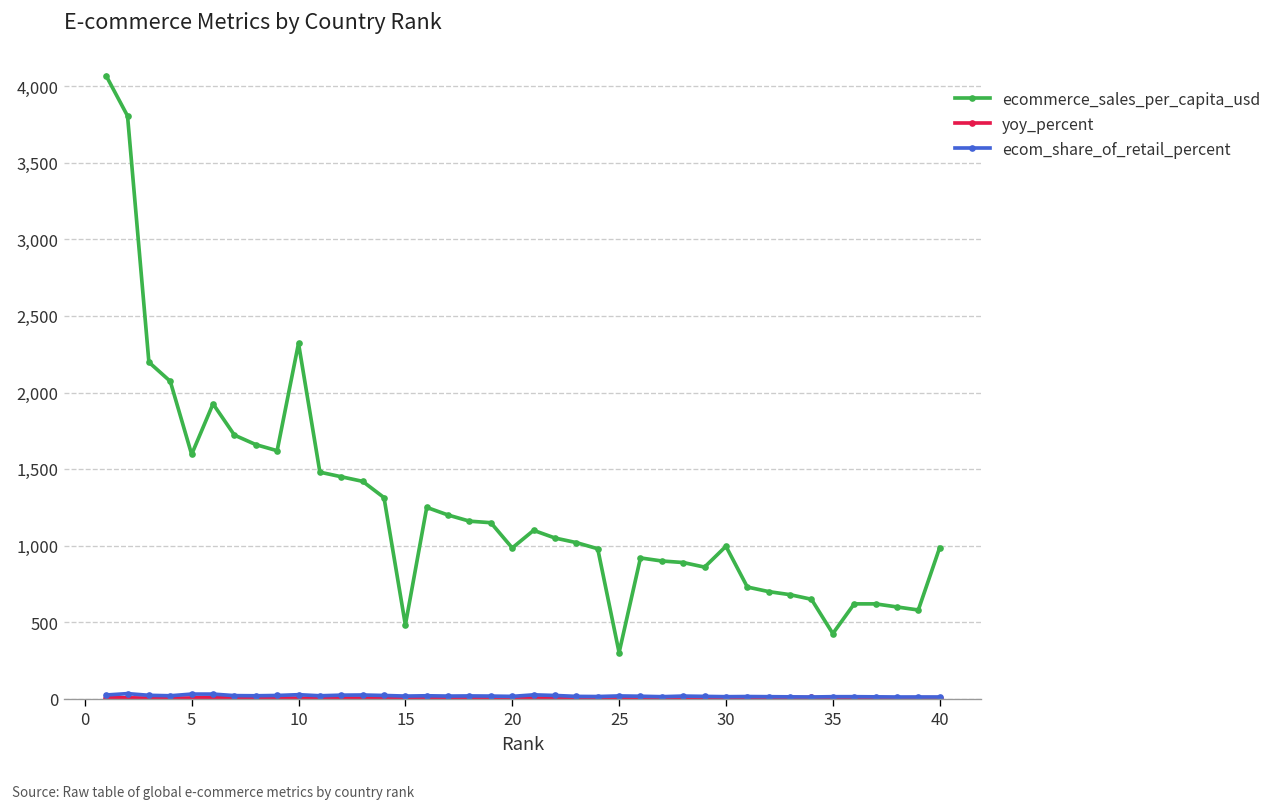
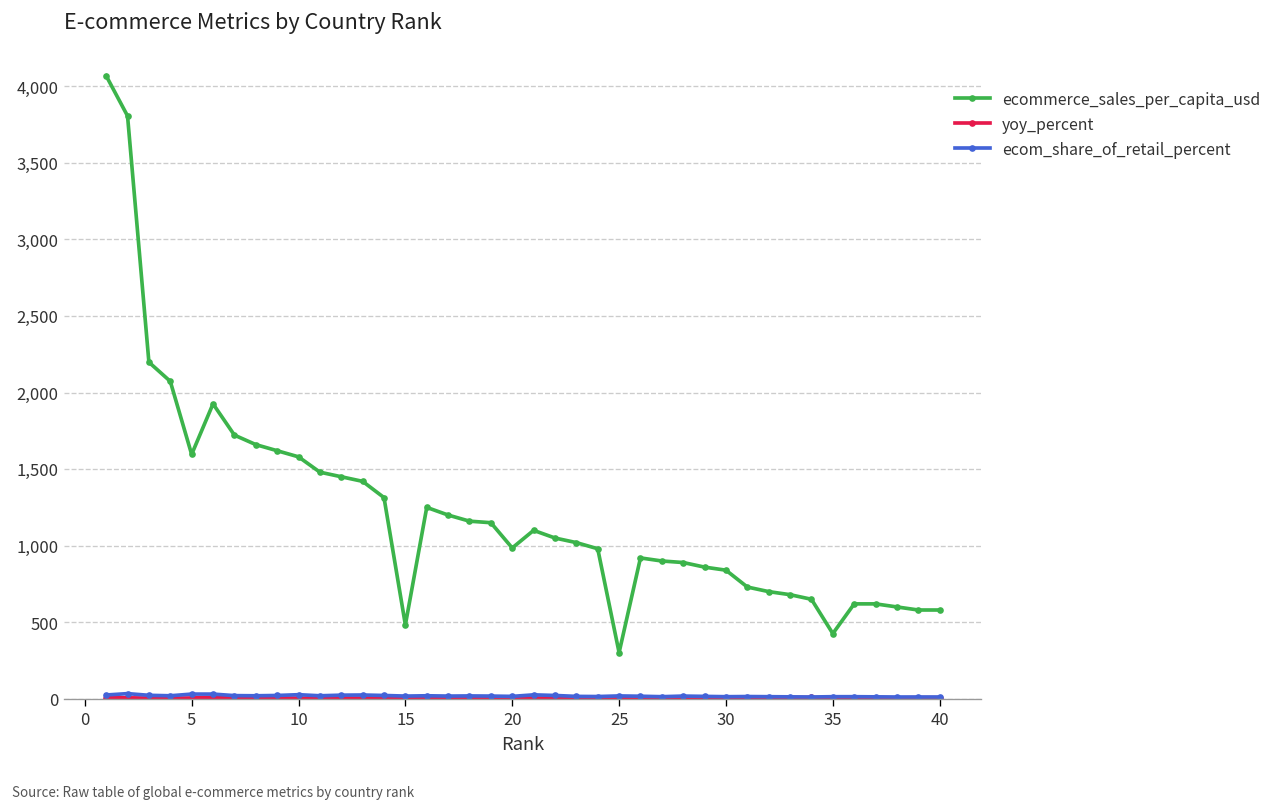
ecommerce_sales_per_capita_usd, 10: 2,320 -> 1,580
ecommerce_sales_per_capita_usd, 30: 1,000 -> 840
ecommerce_sales_per_capita_usd, 40: 990 -> 580
